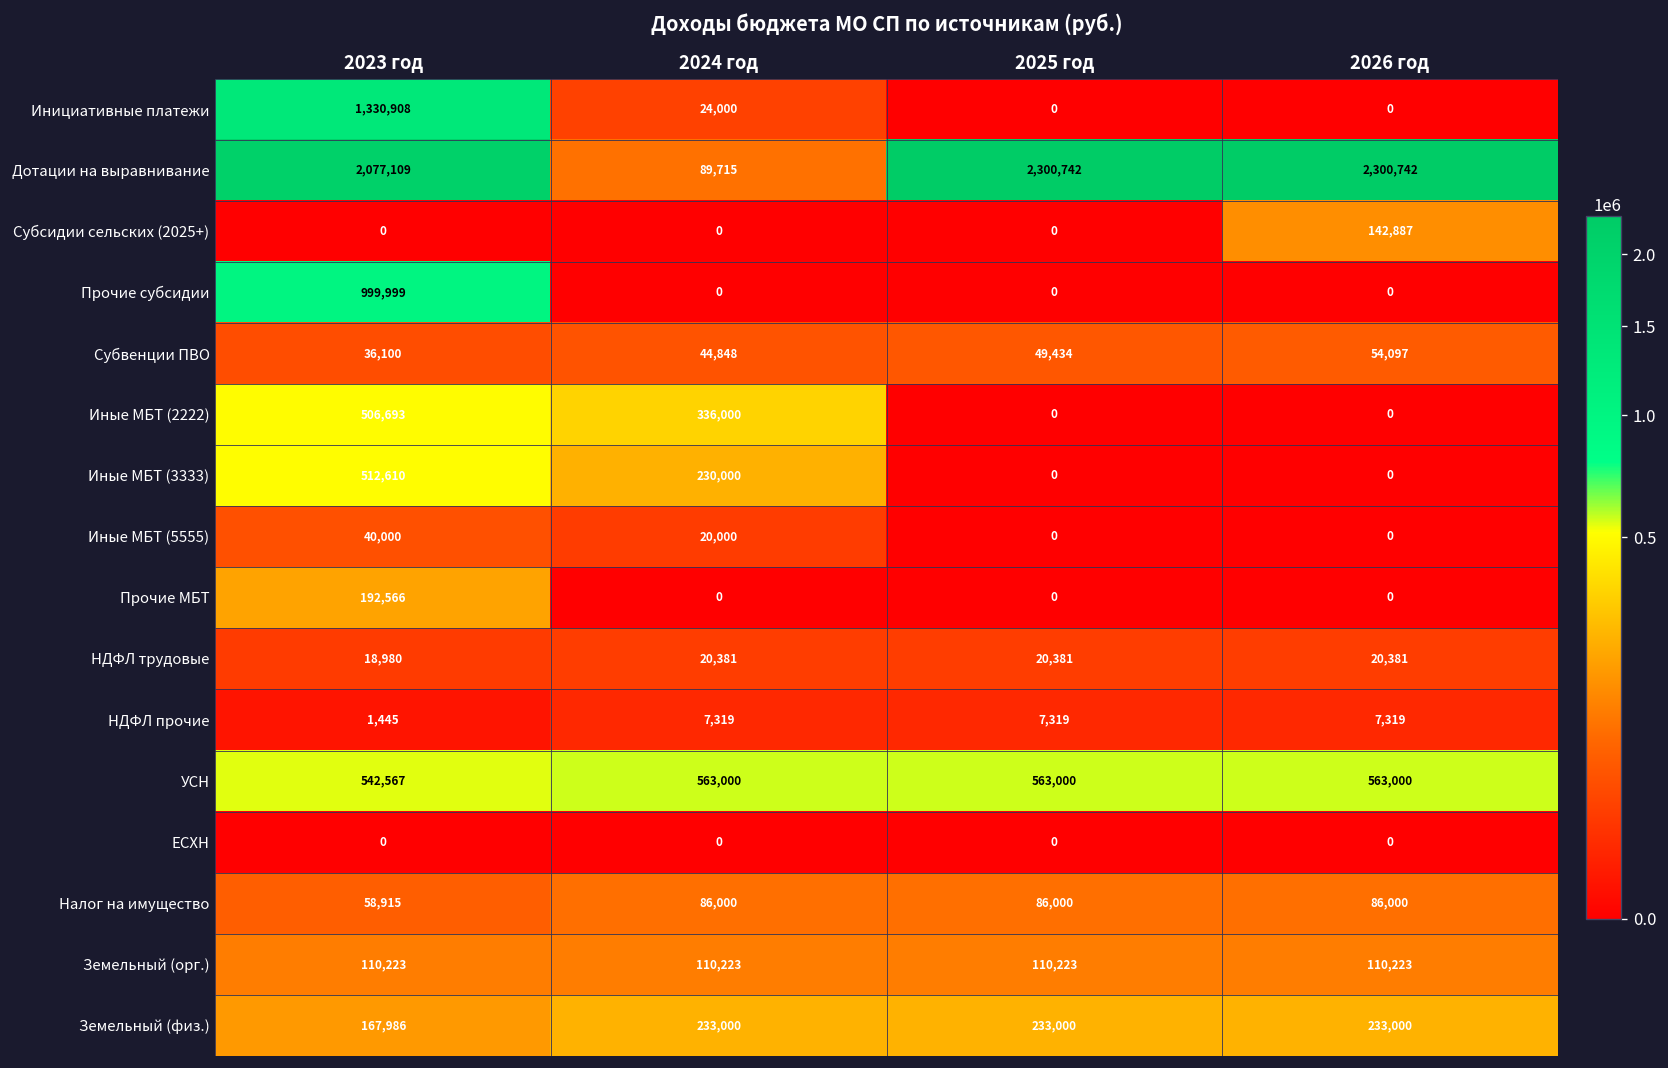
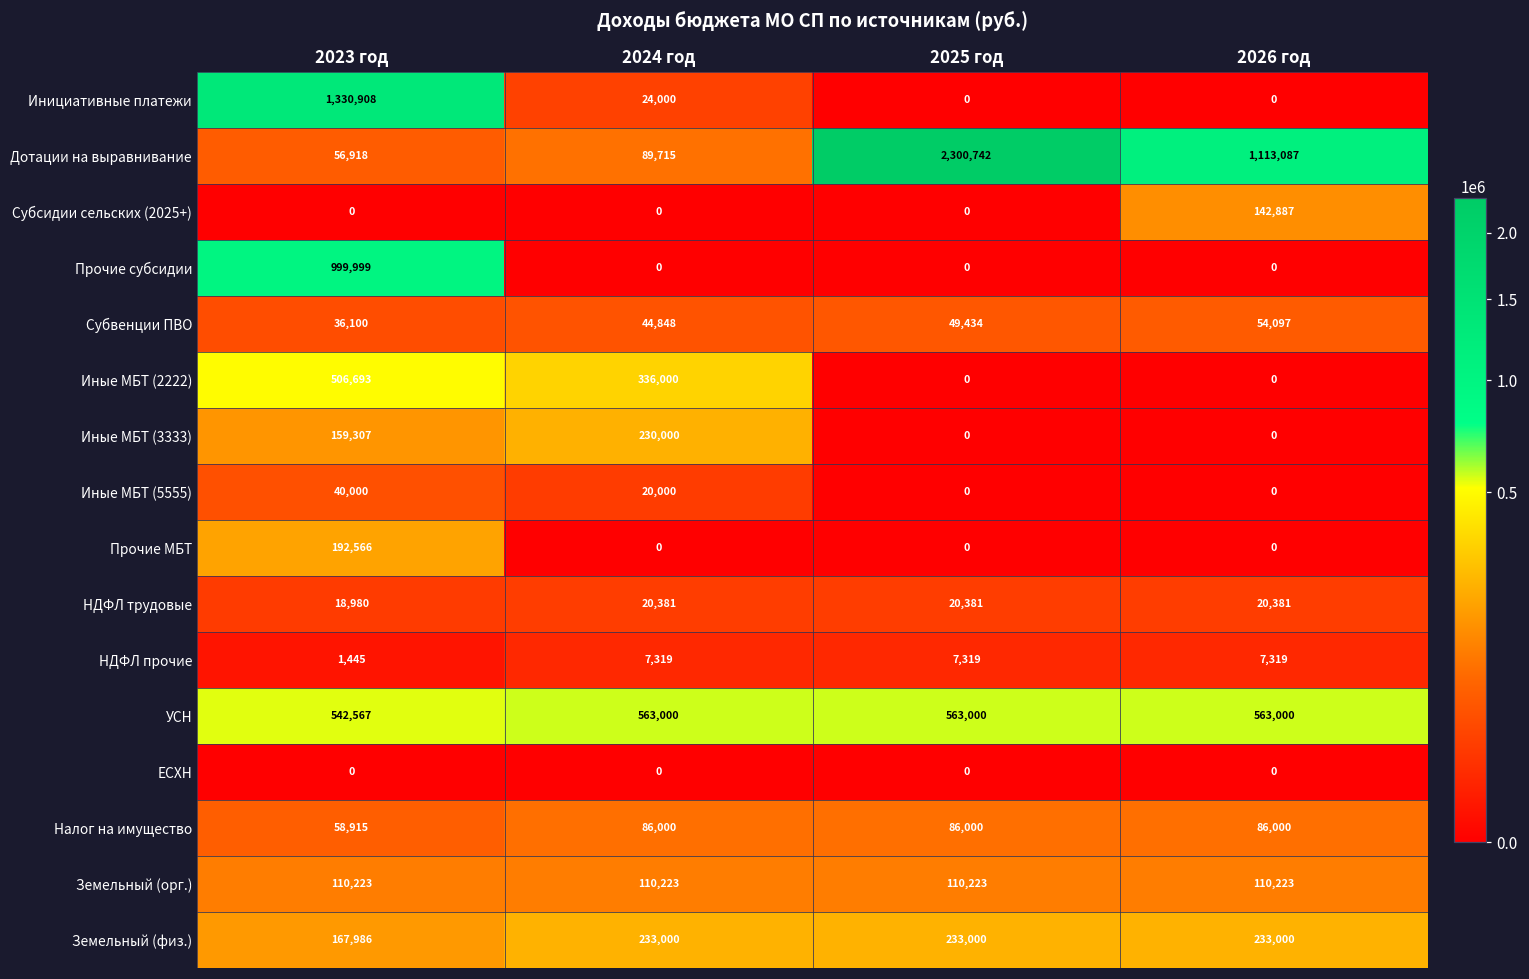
Дотации на выравнивание, 2023 год: 2,077,109 -> 56,918
Дотации на выравнивание, 2026 год: 2,300,742 -> 1,113,087
Иные МБТ (3333), 2023 год: 512,610 -> 159,307
